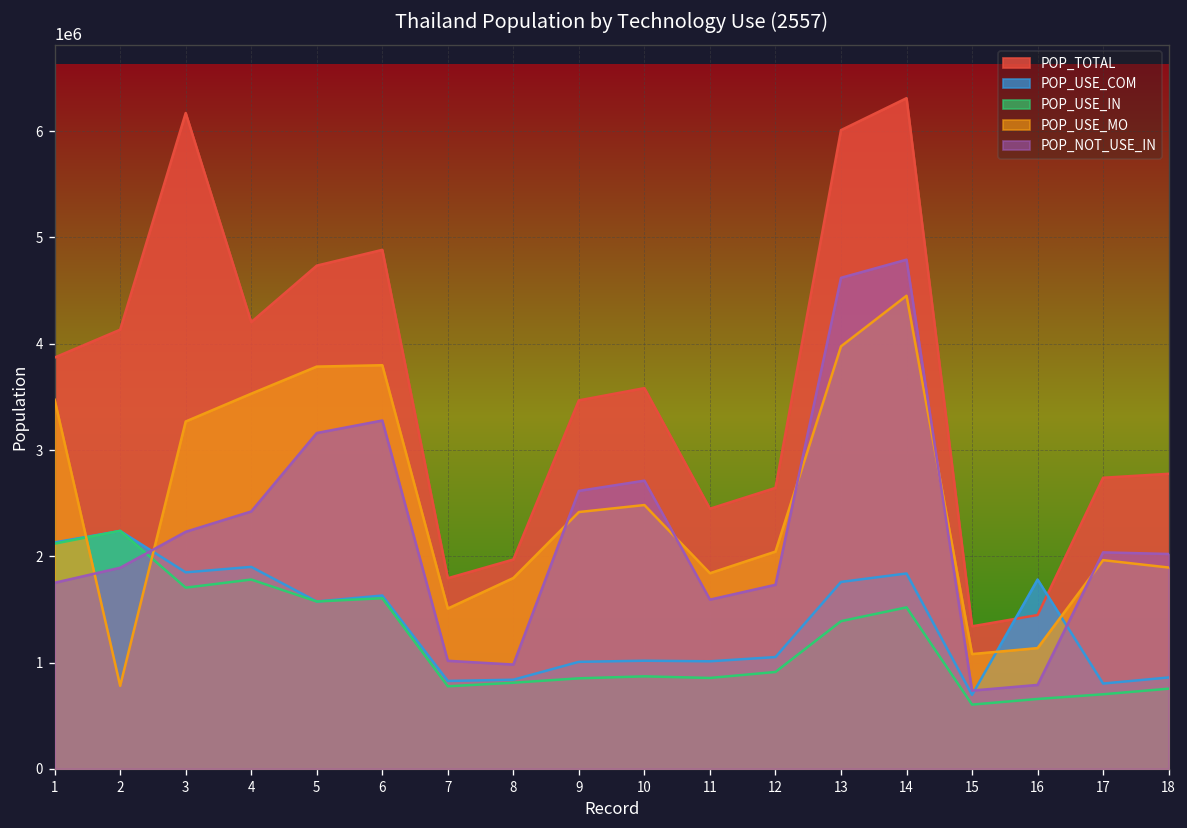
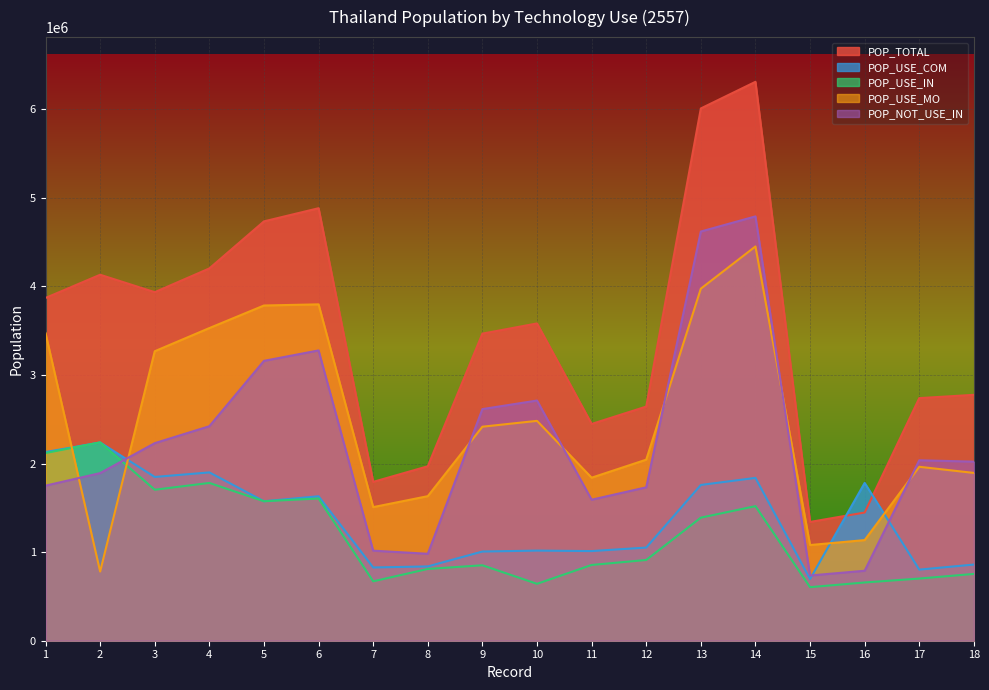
POP_TOTAL, 3: 6200000 -> 3900000
POP_USE_IN, 7: 800000 -> 700000
POP_USE_MO, 8: 1800000 -> 1600000
POP_USE_IN, 10: 900000 -> 600000
